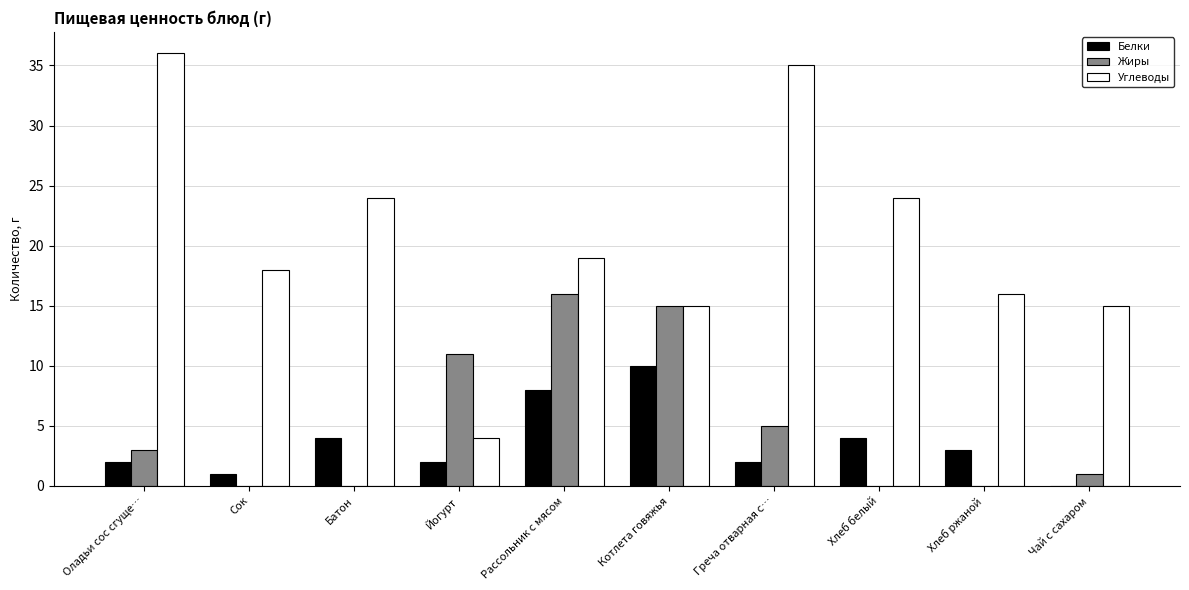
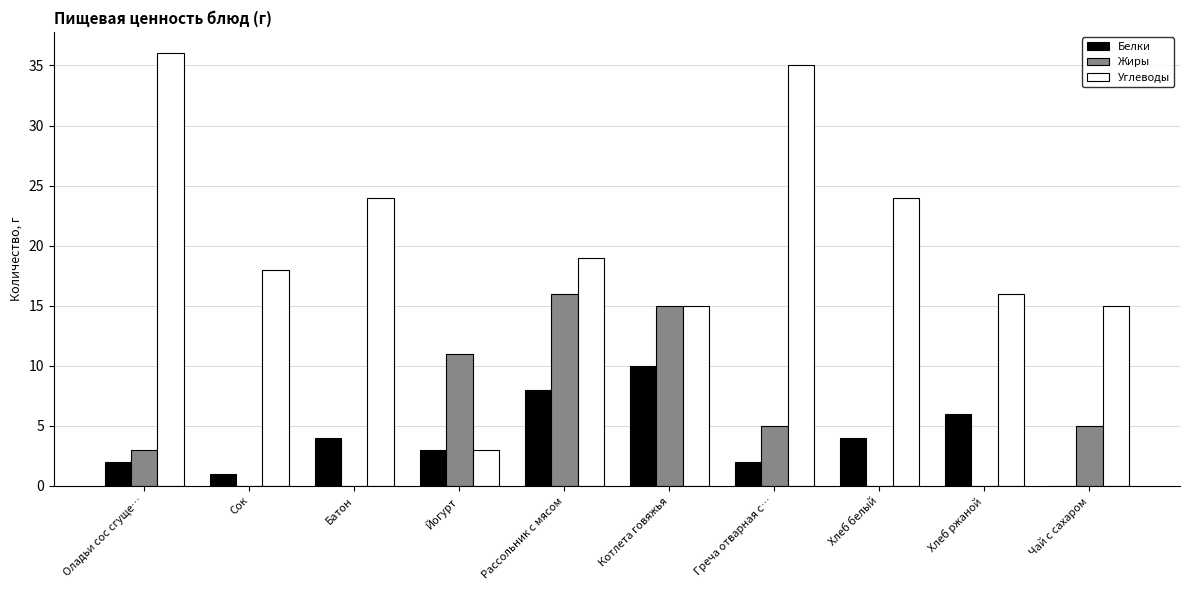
Белки, Йогурт: 2 -> 3
Углеводы, Йогурт: 4 -> 3
Белки, Хлеб ржаной: 3 -> 6
Жиры, Чай с сахаром: 1 -> 5
